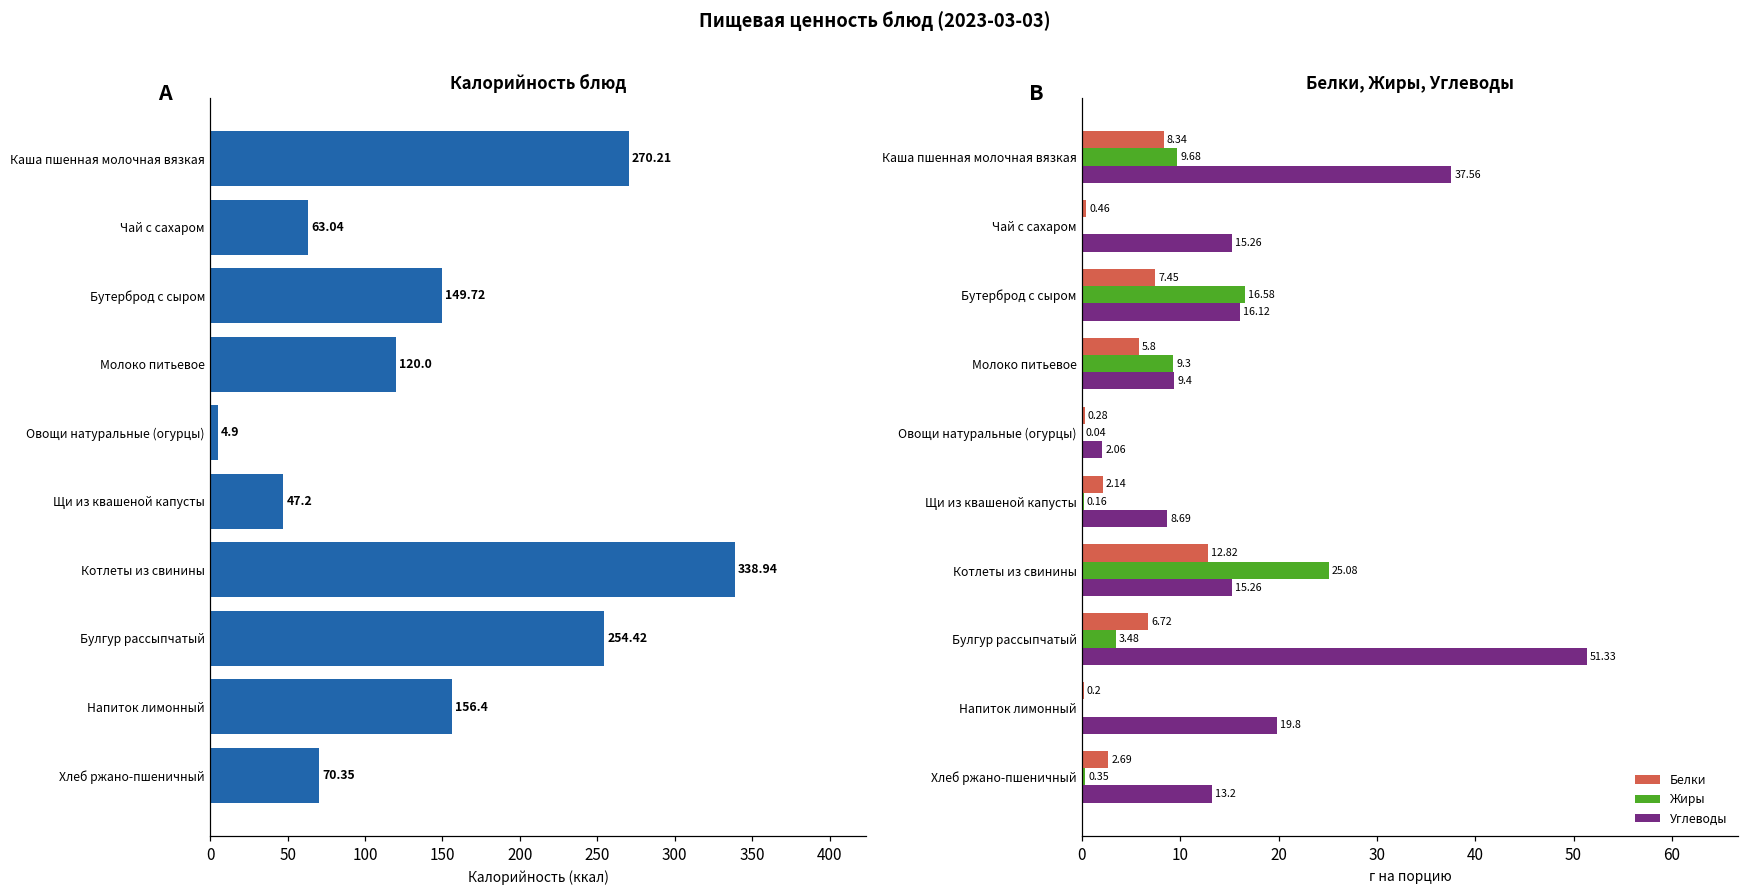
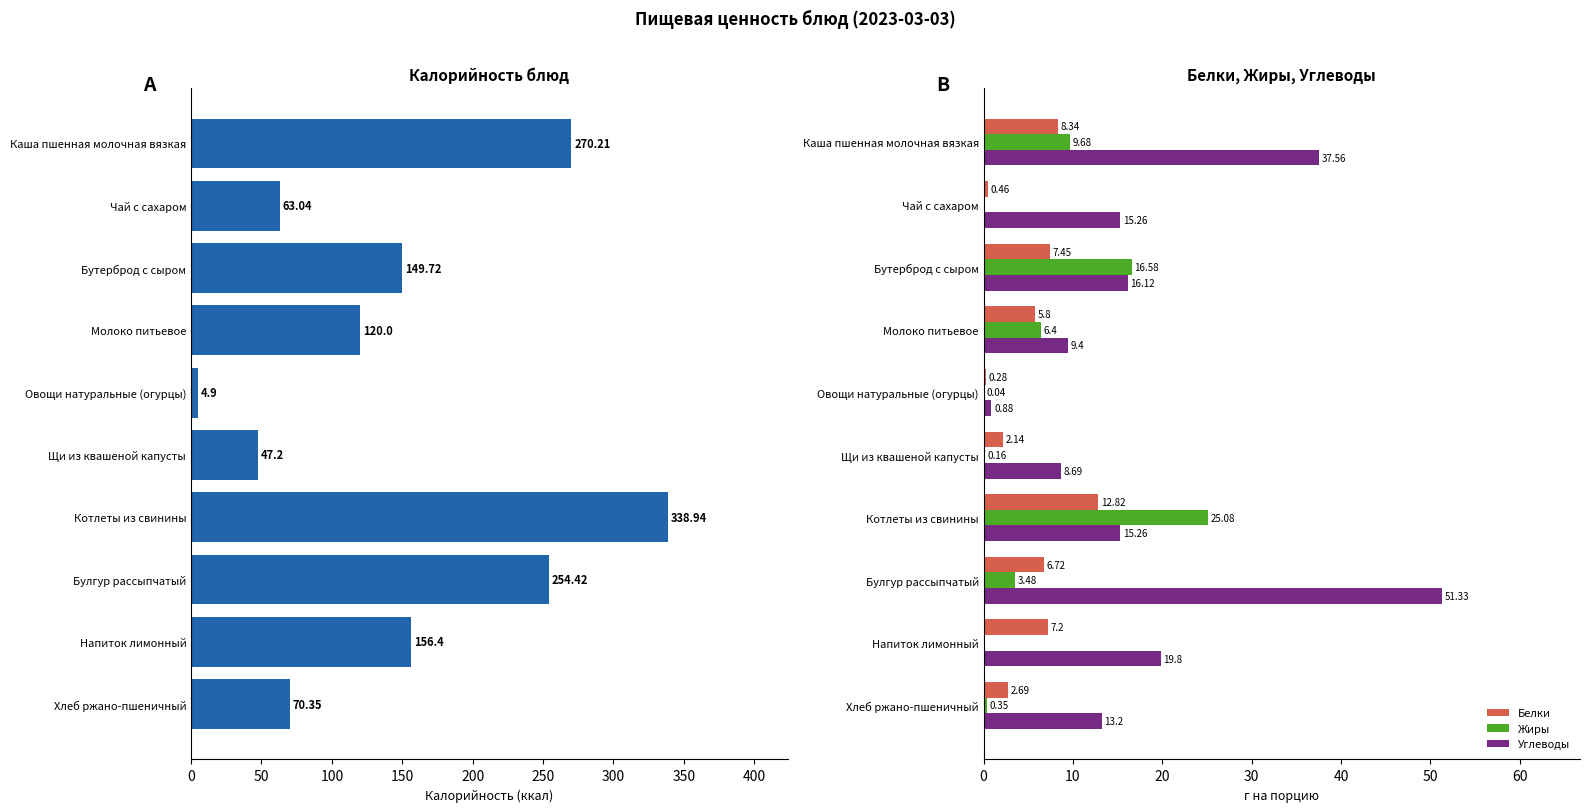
Белки, Жиры, Углеводы, Жиры, Молоко питьевое: 9.3 -> 6.4
Белки, Жиры, Углеводы, Углеводы, Овощи натуральные (огурцы): 2.06 -> 0.88
Белки, Жиры, Углеводы, Белки, Напиток лимонный: 0.2 -> 7.2
